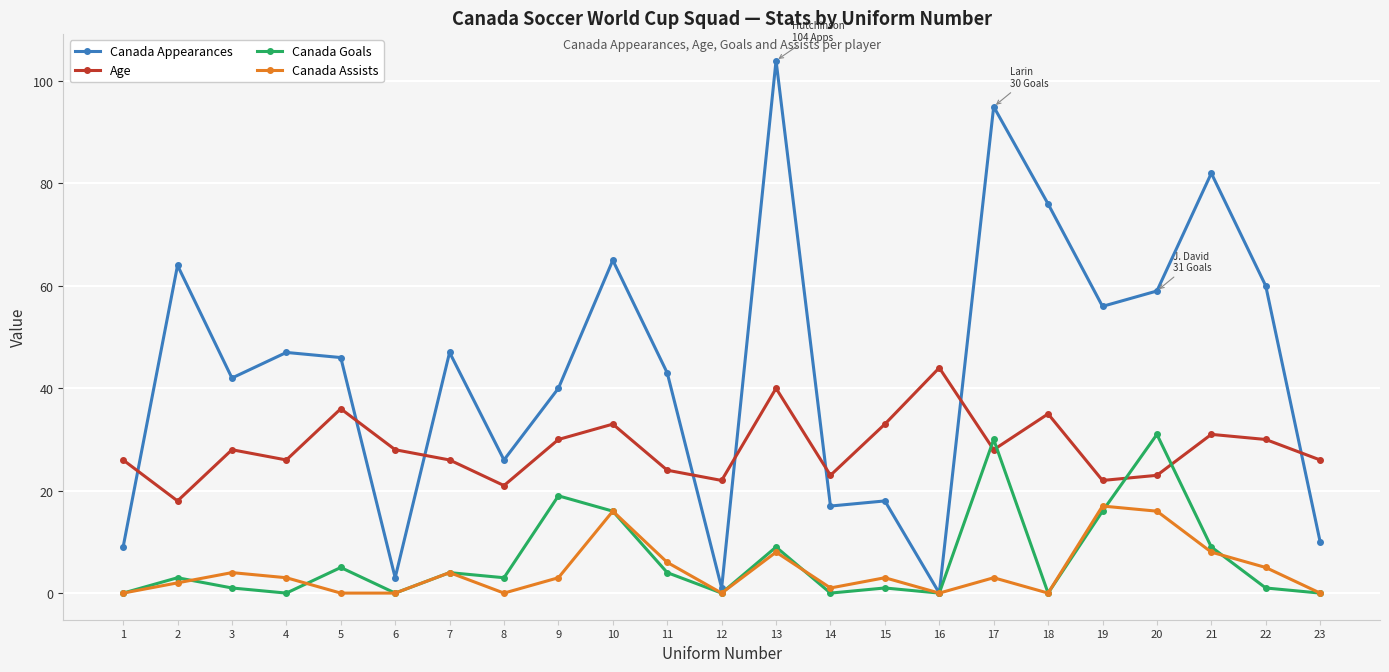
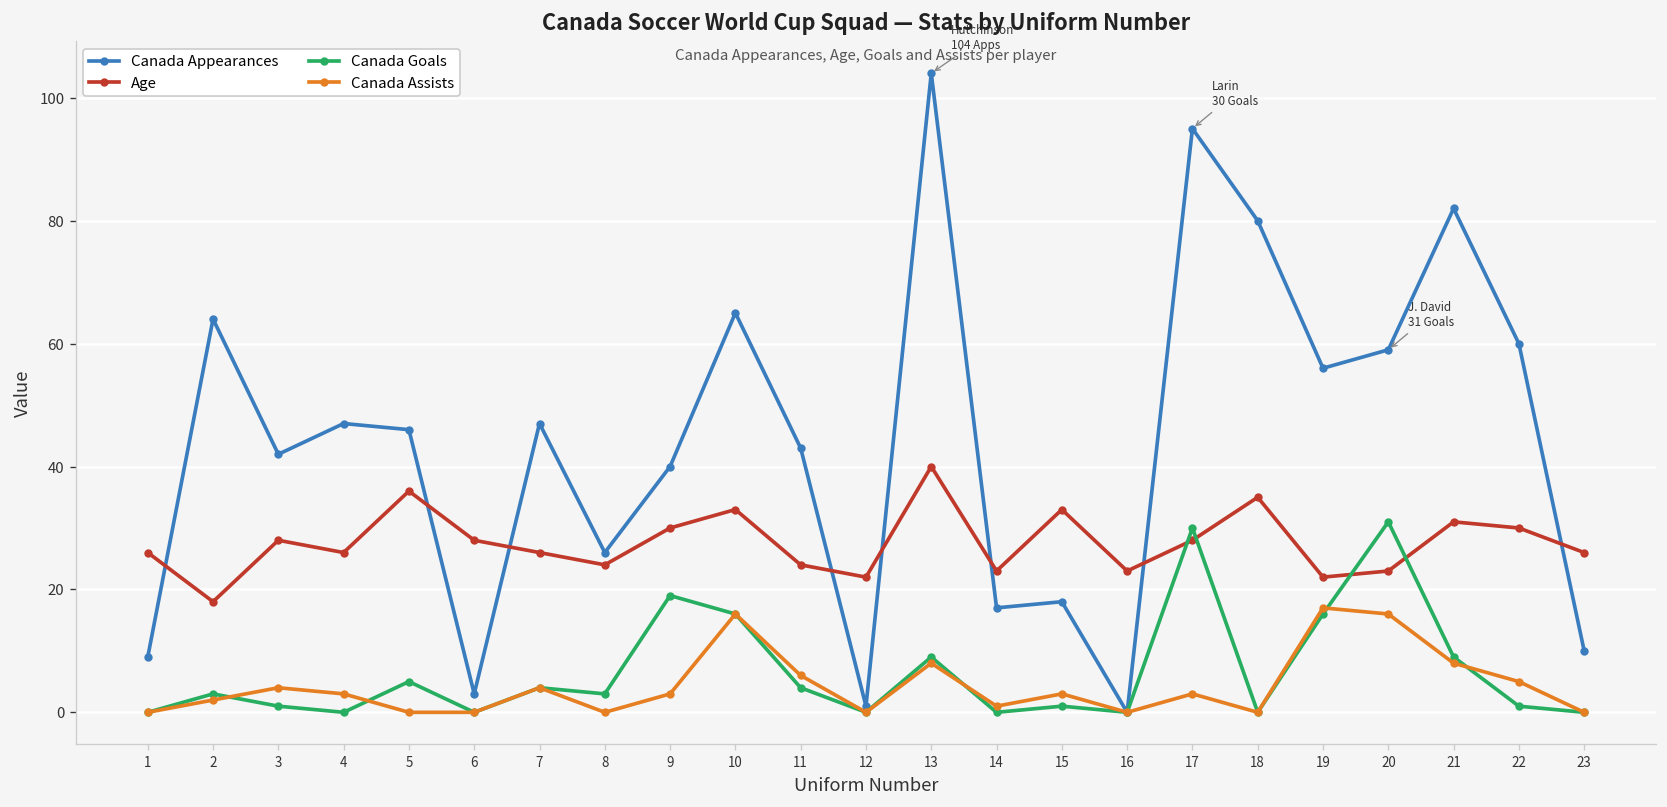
Age, 8: 21 -> 24
Age, 16: 44 -> 23
Canada Appearances, 18: 76 -> 80
